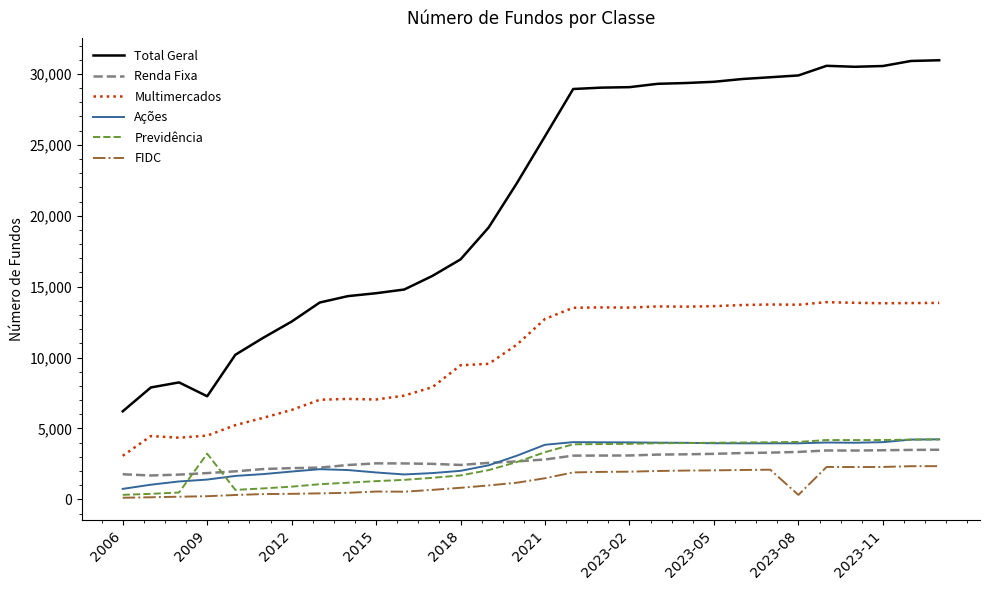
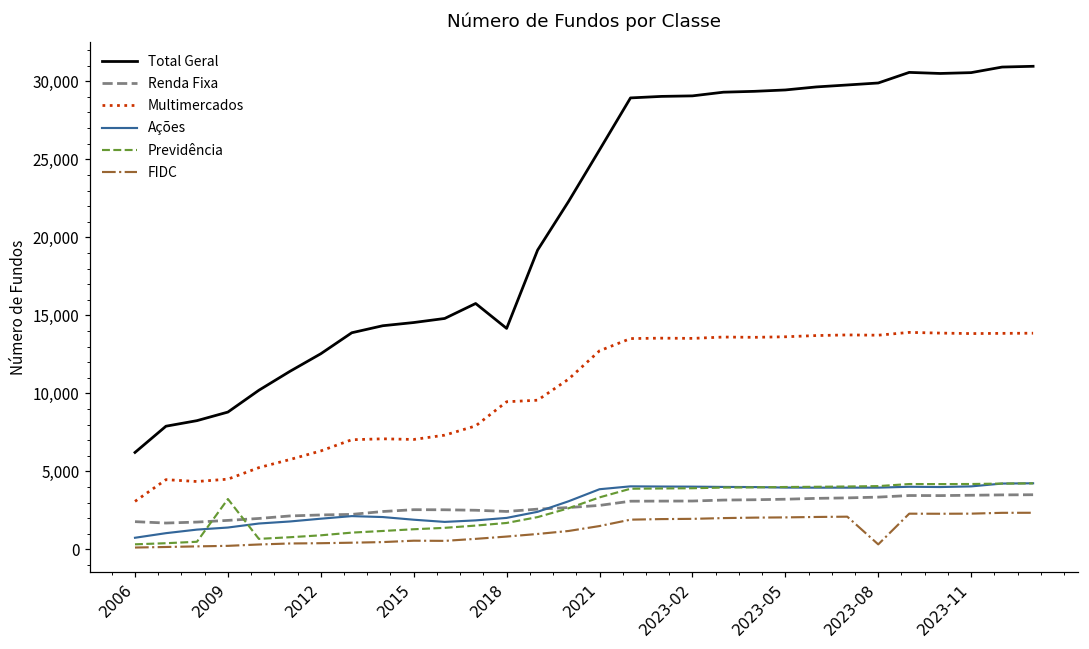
Total Geral, 2009: 7,300 -> 8,800
Total Geral, 2018: 16,900 -> 14,200
